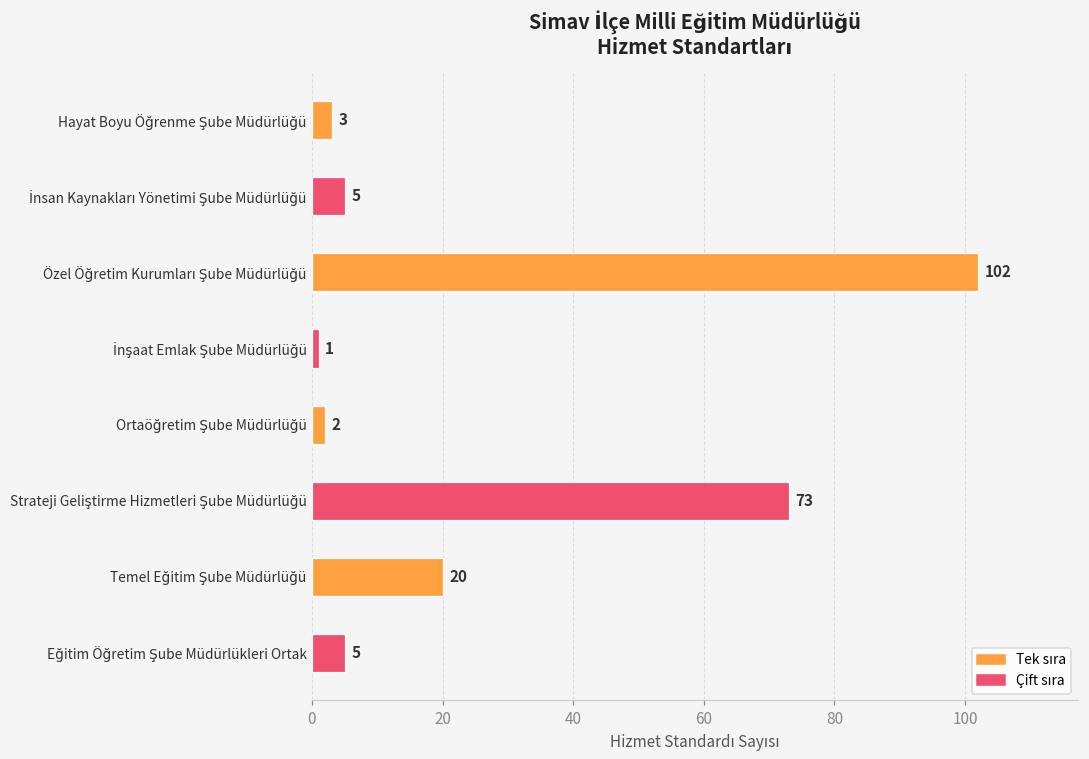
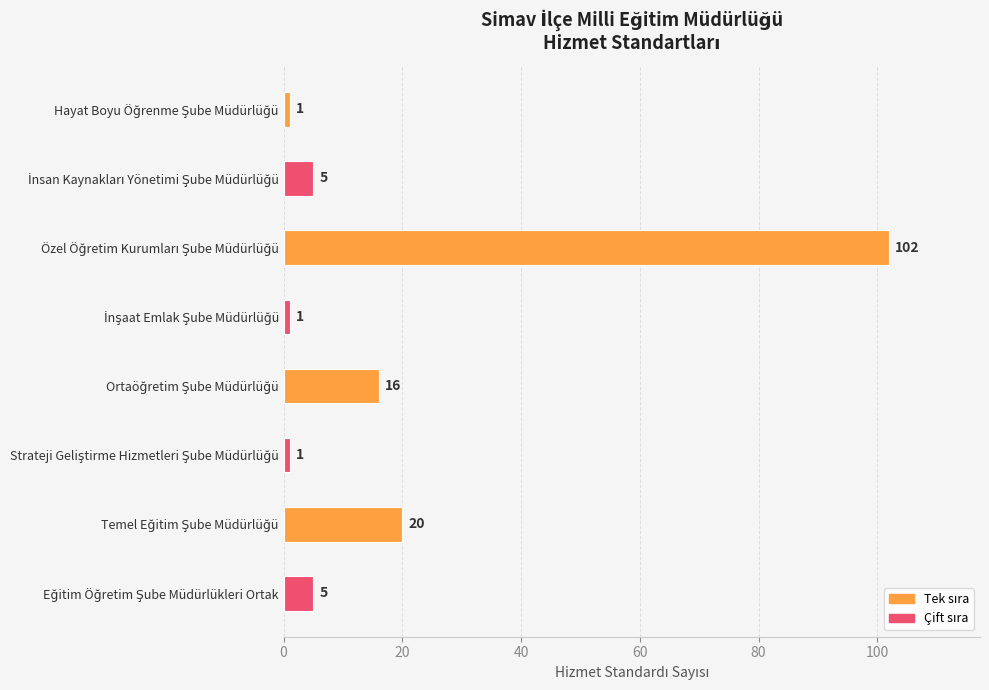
Hayat Boyu Öğrenme Şube Müdürlüğü: 3 -> 1
Ortaöğretim Şube Müdürlüğü: 2 -> 16
Strateji Geliştirme Hizmetleri Şube Müdürlüğü: 73 -> 1
